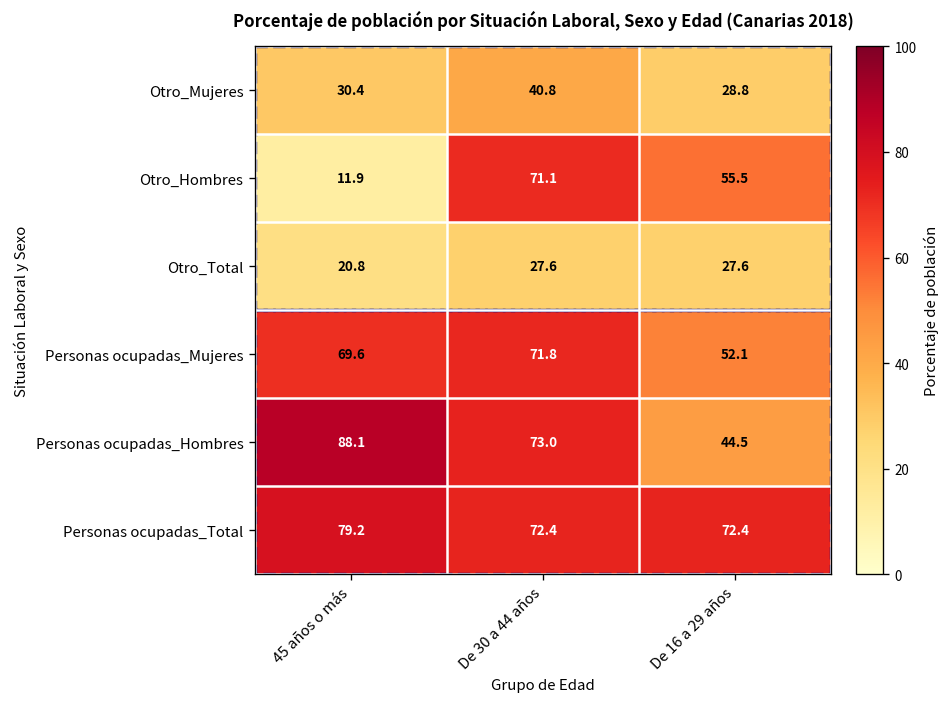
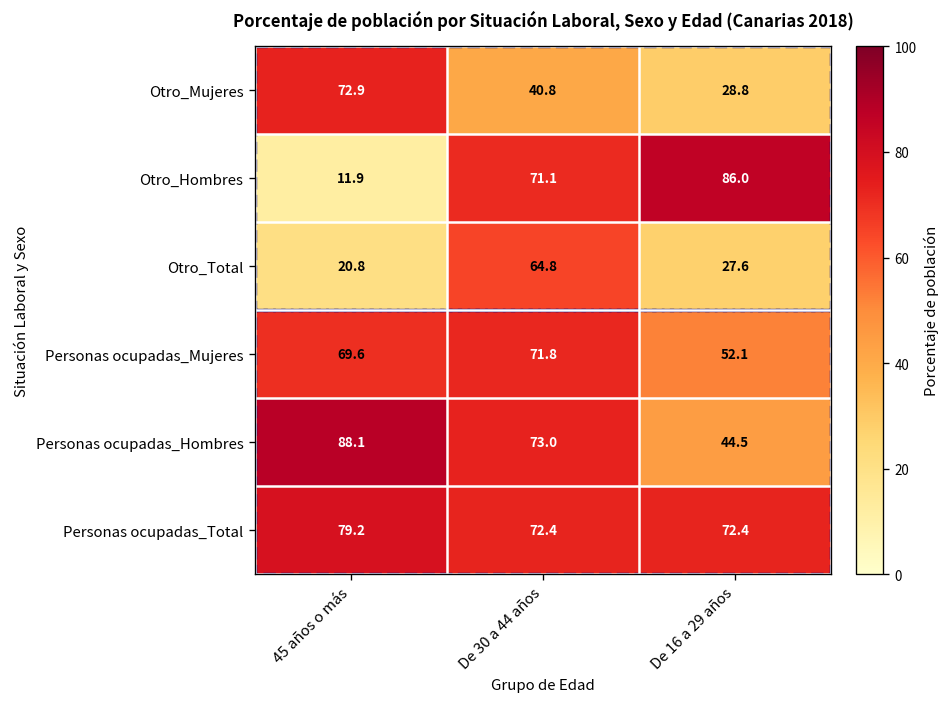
Otro_Mujeres, 45 años o más: 30.4 -> 72.9
Otro_Hombres, De 16 a 29 años: 55.5 -> 86.0
Otro_Total, De 30 a 44 años: 27.6 -> 64.8
